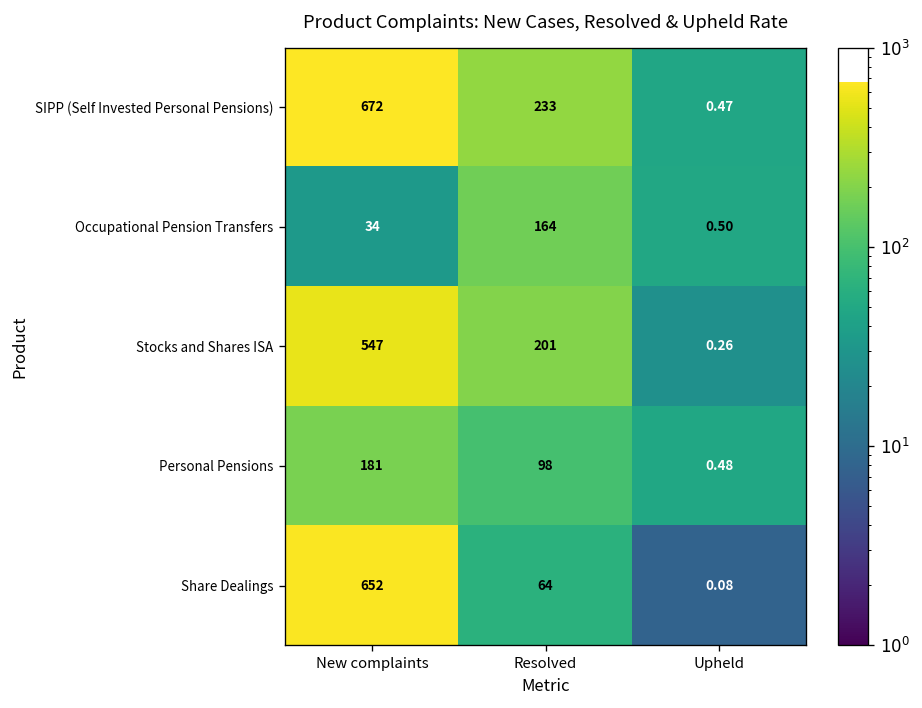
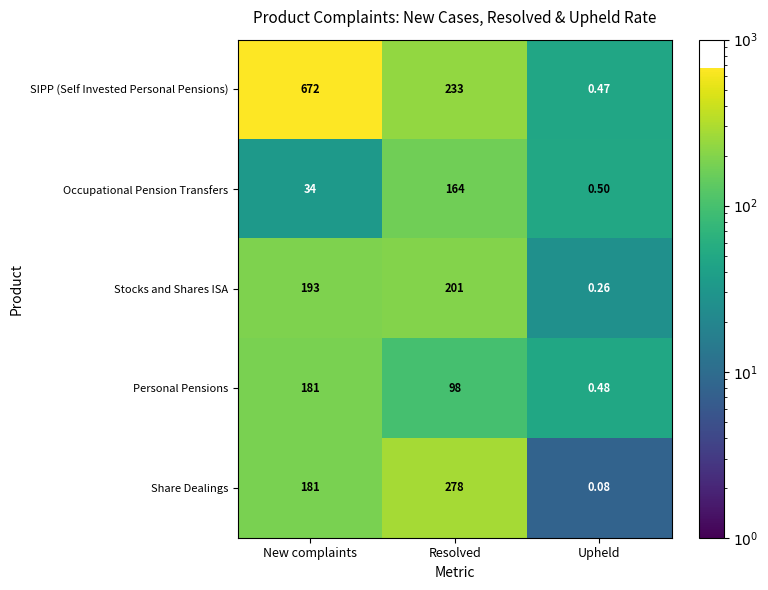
Stocks and Shares ISA, New complaints: 547 -> 193
Share Dealings, New complaints: 652 -> 181
Share Dealings, Resolved: 64 -> 278
